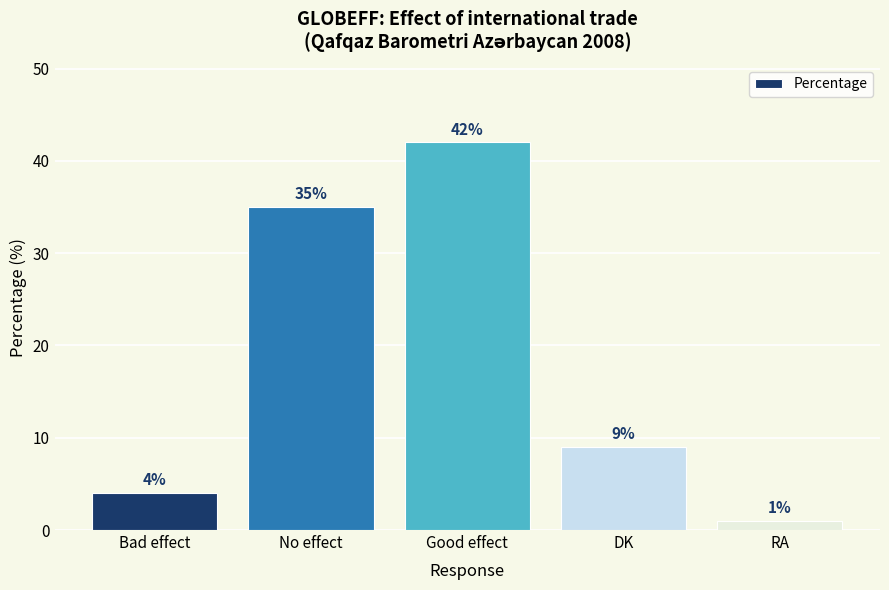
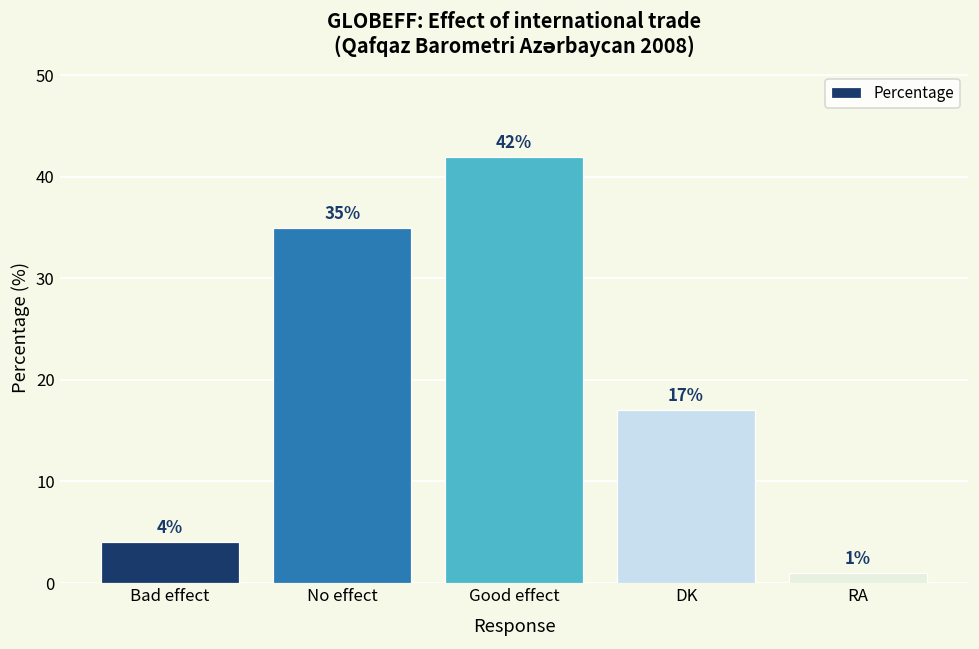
DK: 9% -> 17%
